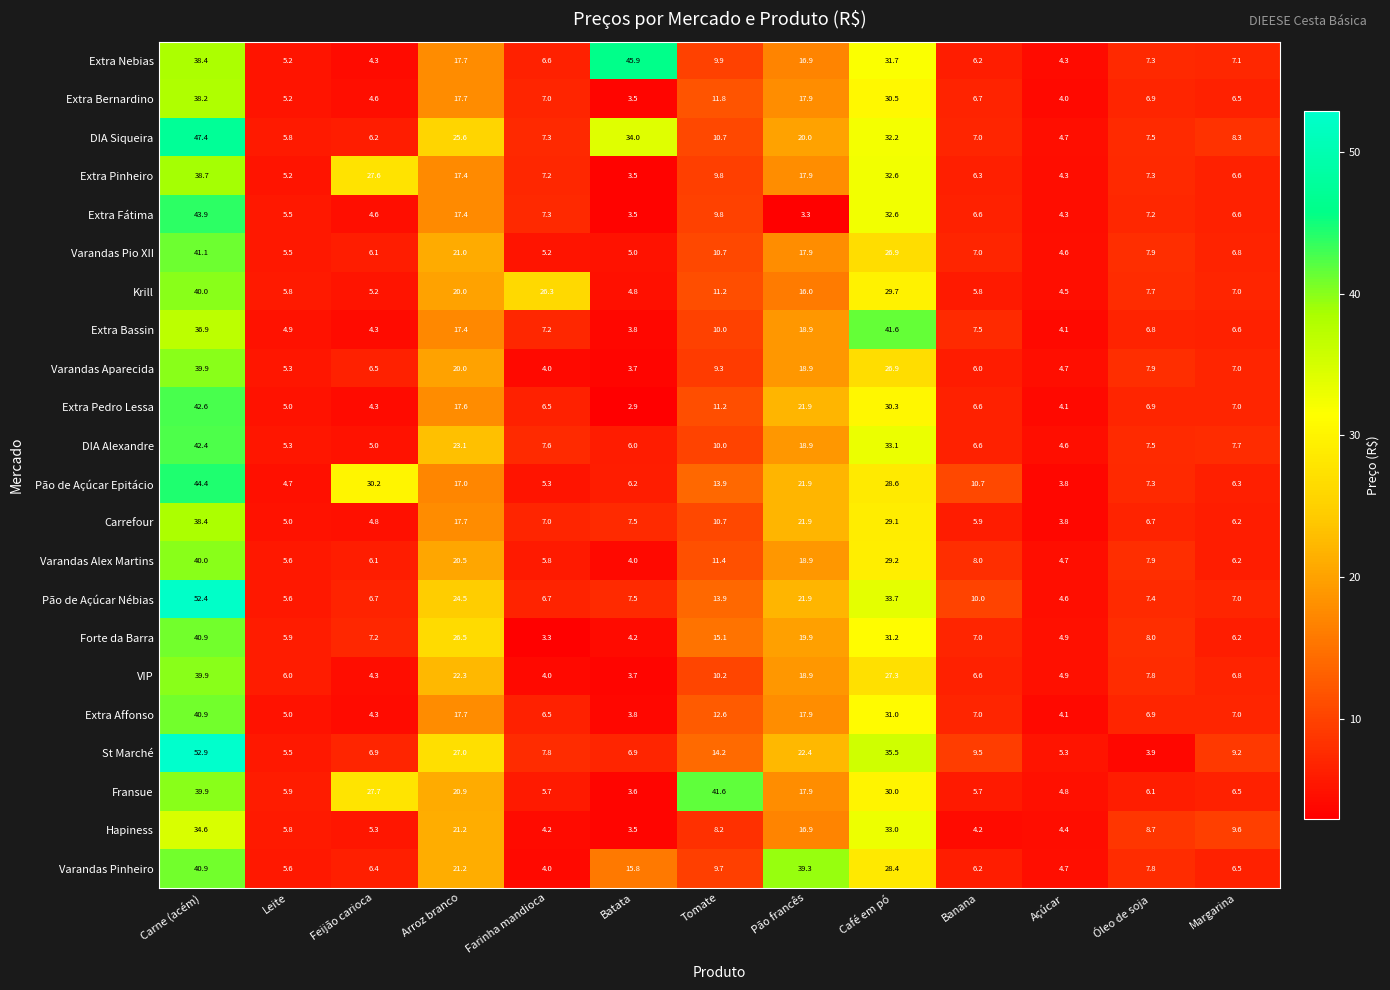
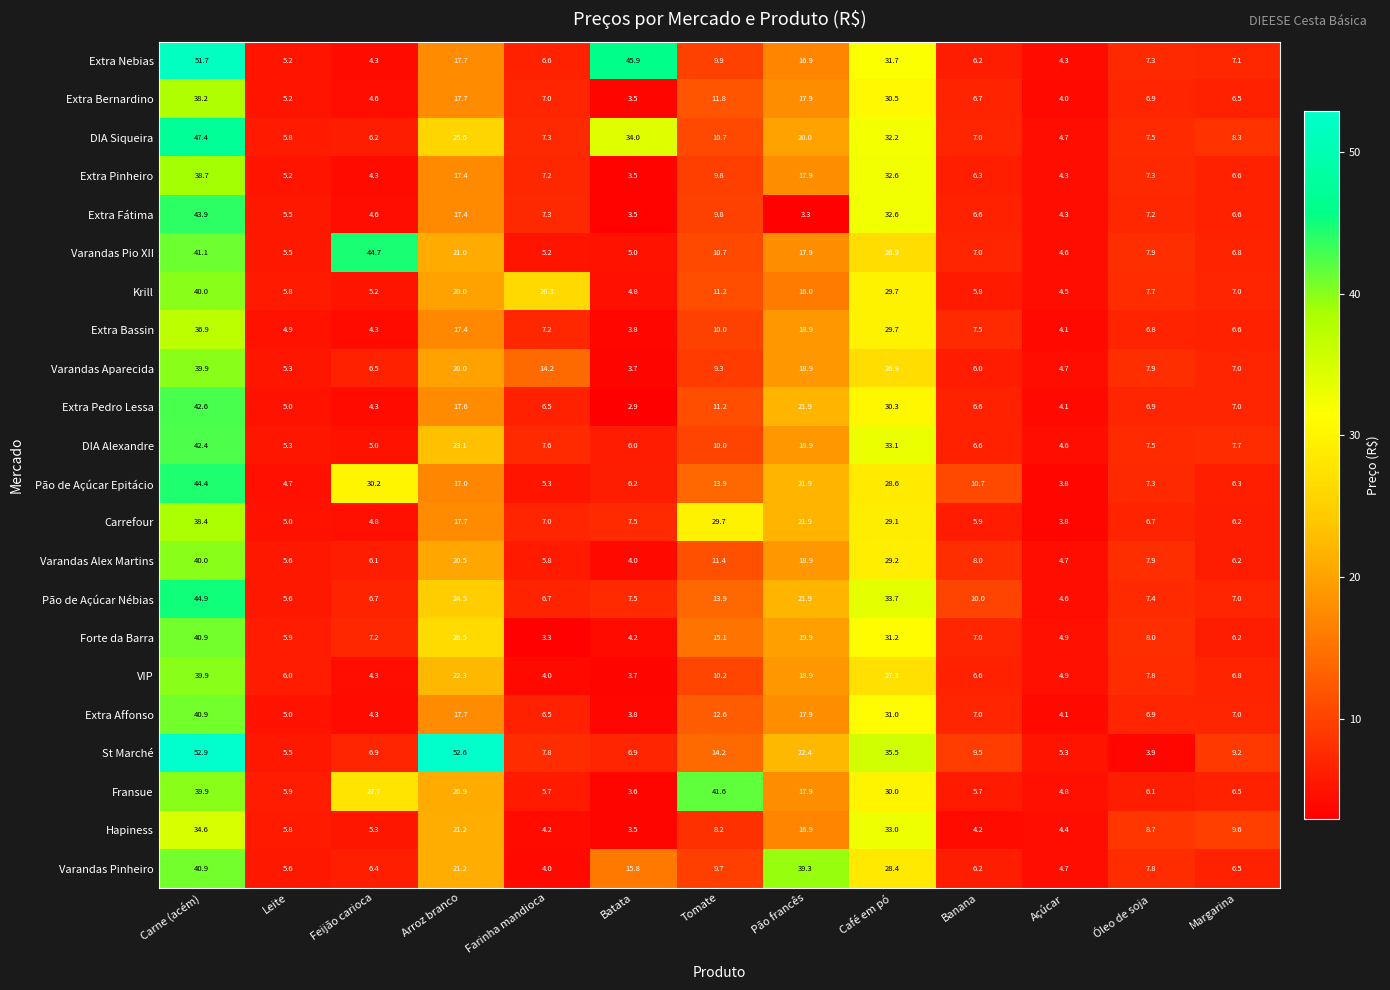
Extra Nebias, Carne (acém): 38.4 -> 51.7
Extra Pinheiro, Feijão carioca: 27.6 -> 4.3
Varandas Pio XII, Feijão carioca: 6.1 -> 44.7
Extra Bassin, Café em pó: 41.6 -> 29.7
Varandas Aparecida, Farinha mandioca: 4.0 -> 14.2
Carrefour, Tomate: 10.7 -> 29.7
Pão de Açúcar Nébias, Carne (acém): 52.4 -> 44.9
St Marché, Arroz branco: 27.0 -> 52.6
